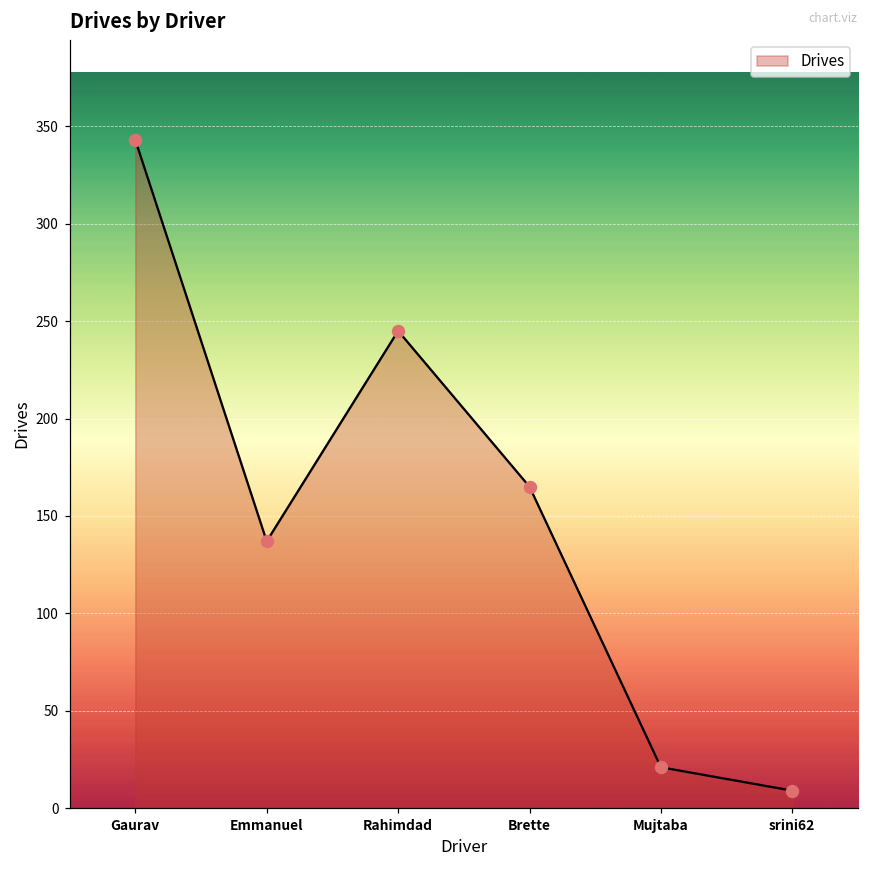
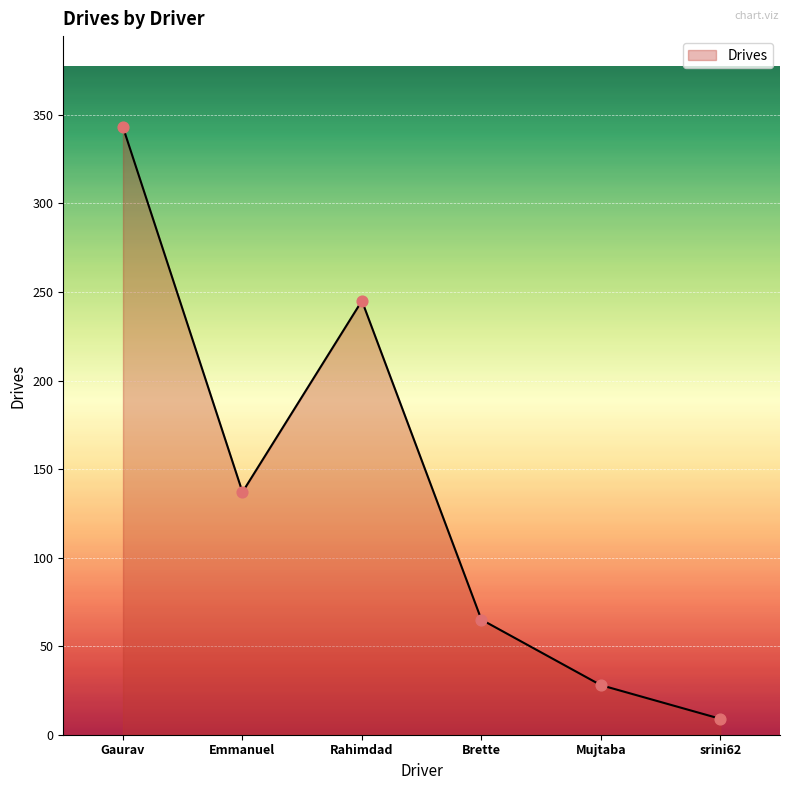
Brette: 165 -> 65
Mujtaba: 21 -> 28
